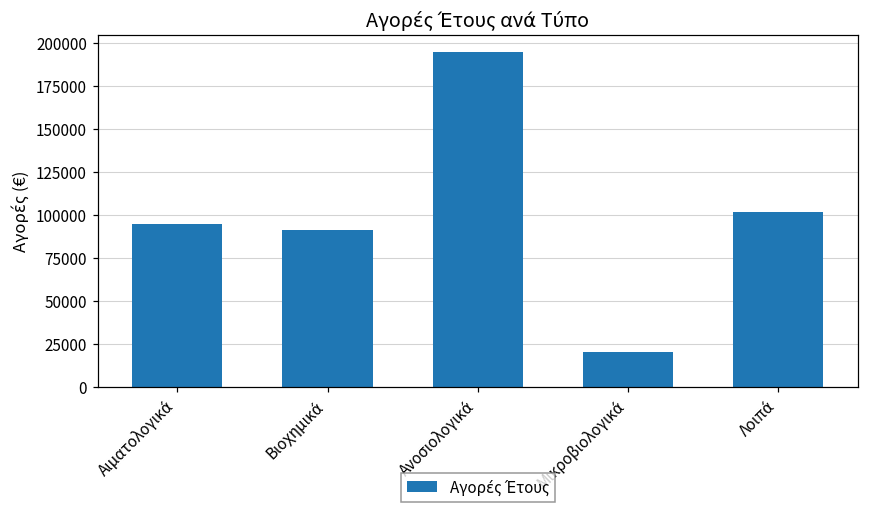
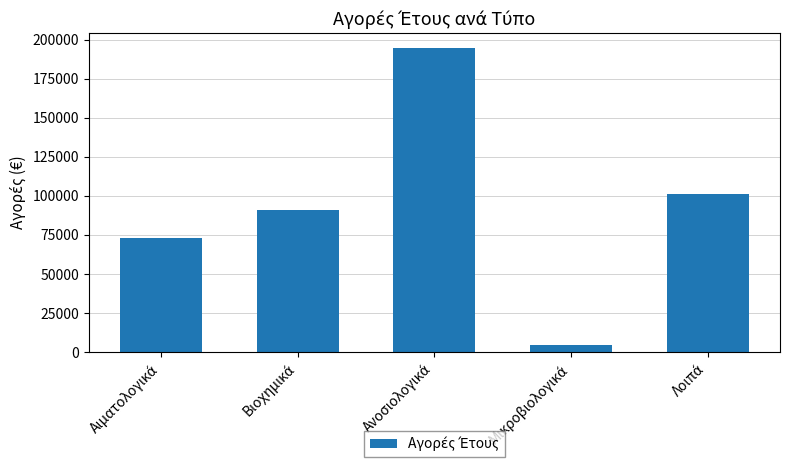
Αιματολογικά: 95000 -> 73000
Μικροβιολογικά: 20000 -> 5000
